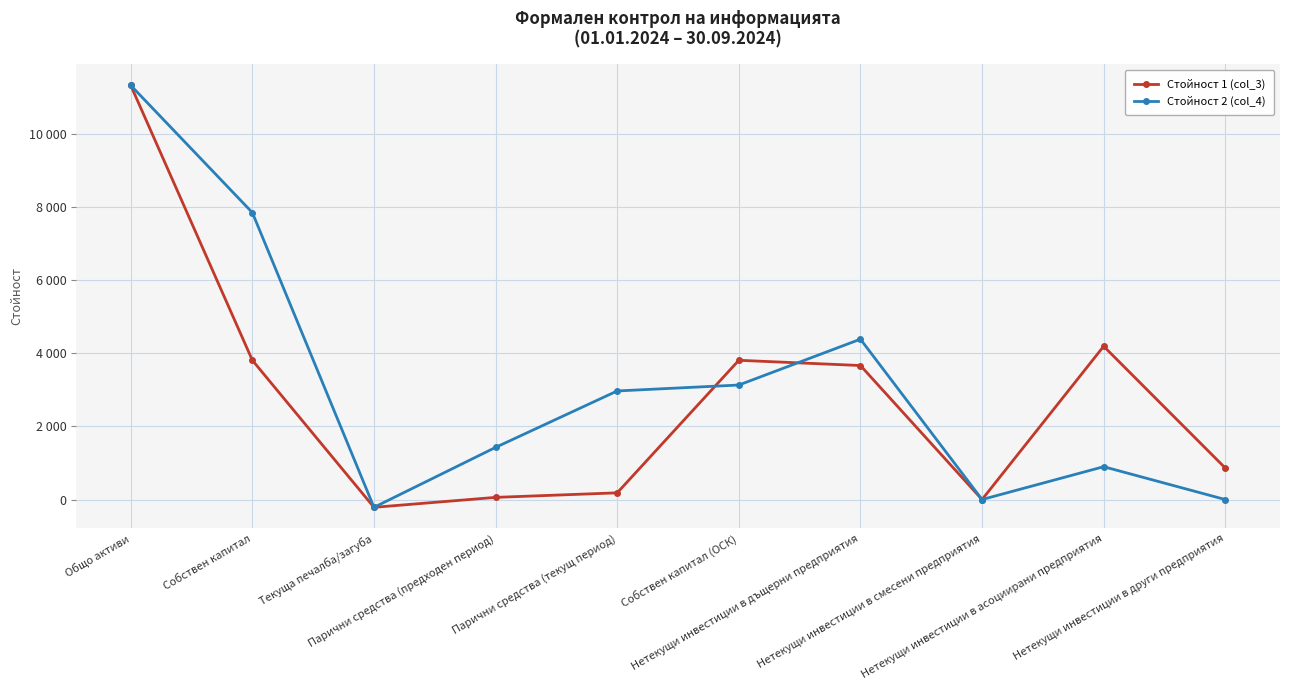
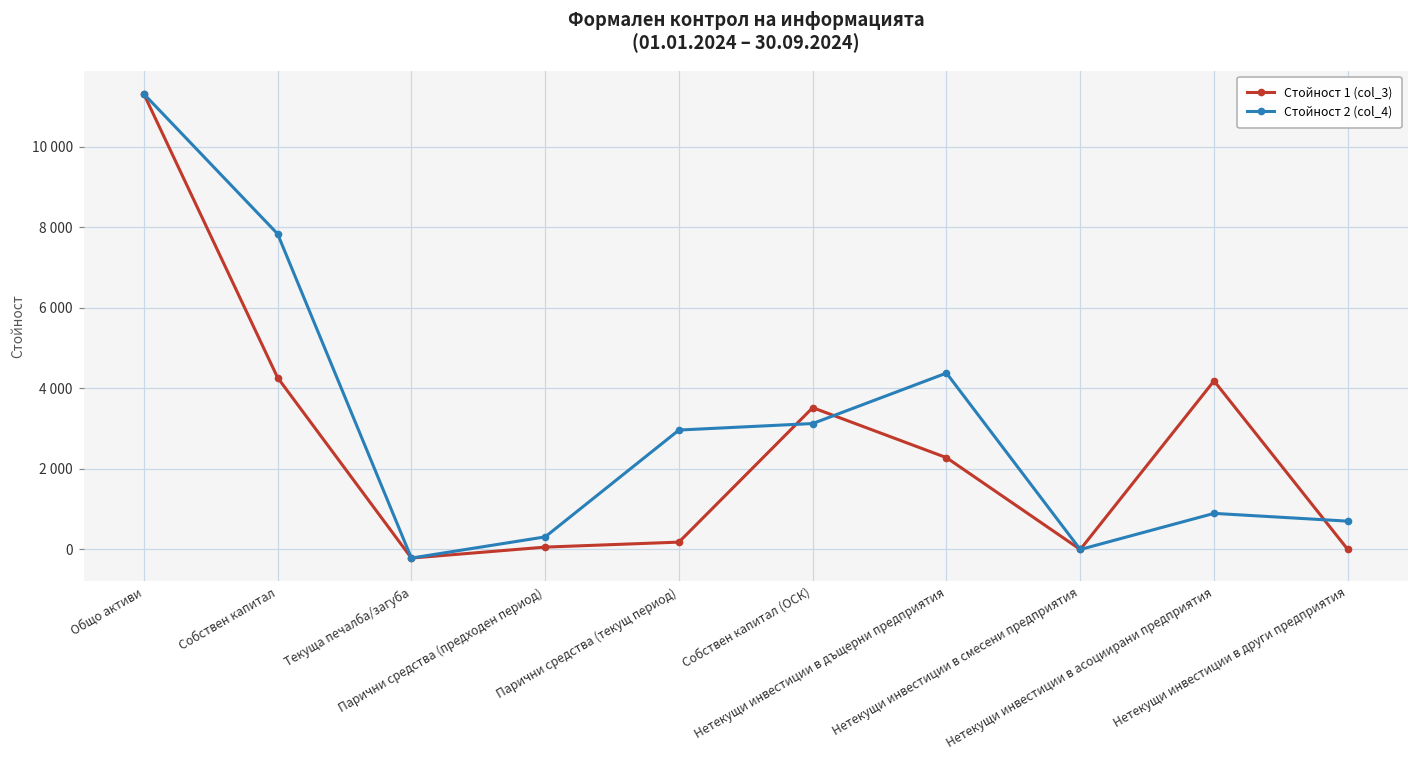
Стойност 1 (col_3), Собствен капитал: 3800 -> 4300
Стойност 2 (col_4), Парични средства (предходен период): 1400 -> 300
Стойност 1 (col_3), Собствен капитал (ОСК): 3800 -> 3500
Стойност 1 (col_3), Нетекущи инвестиции в дъщерни предприятия: 3700 -> 2300
Стойност 1 (col_3), Нетекущи инвестиции в други предприятия: 900 -> 0
Стойност 2 (col_4), Нетекущи инвестиции в други предприятия: 0 -> 700
